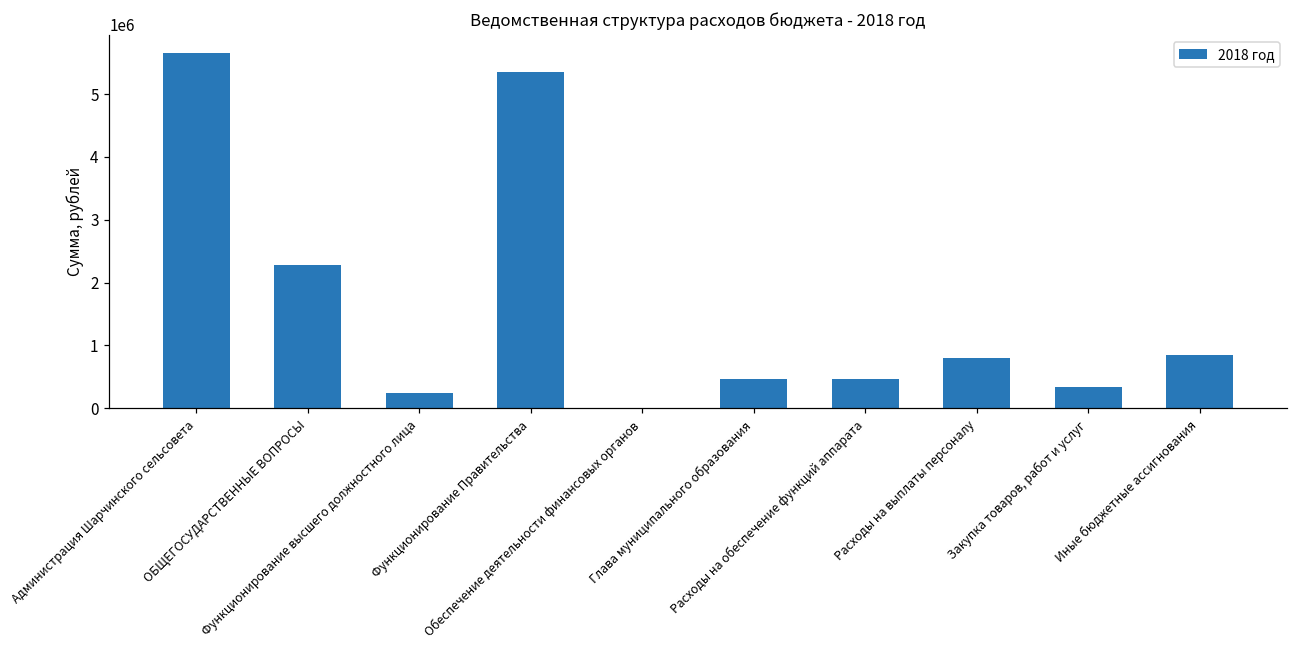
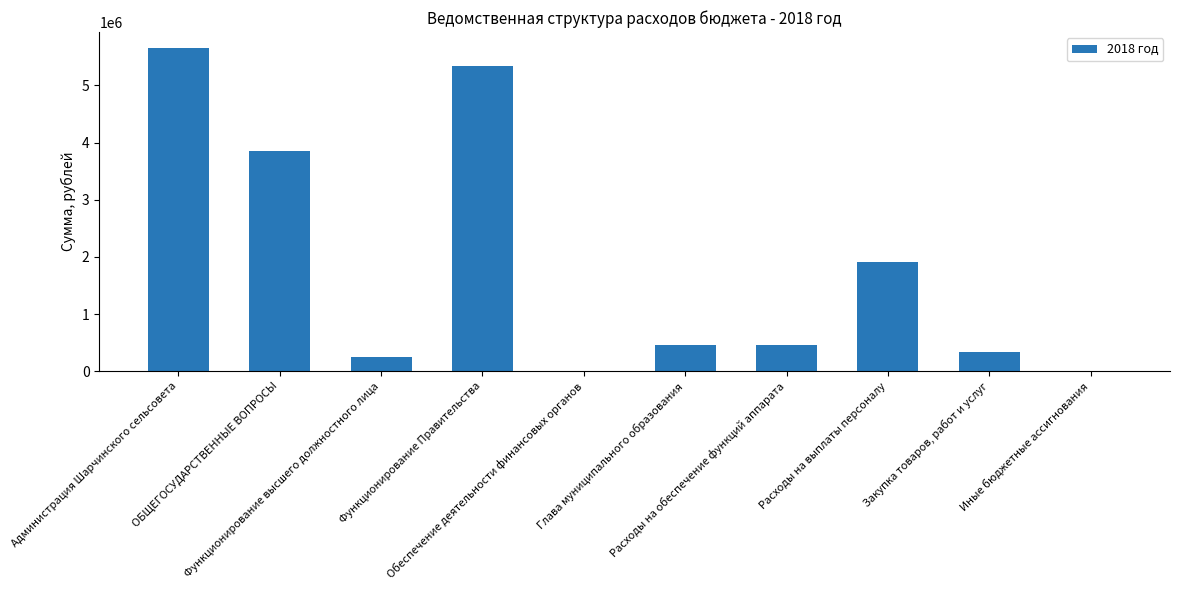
ОБЩЕГОСУДАРСТВЕННЫЕ ВОПРОСЫ: 2300000 -> 3900000
Расходы на выплаты персоналу: 800000 -> 1900000
Иные бюджетные ассигнования: 900000 -> 0
